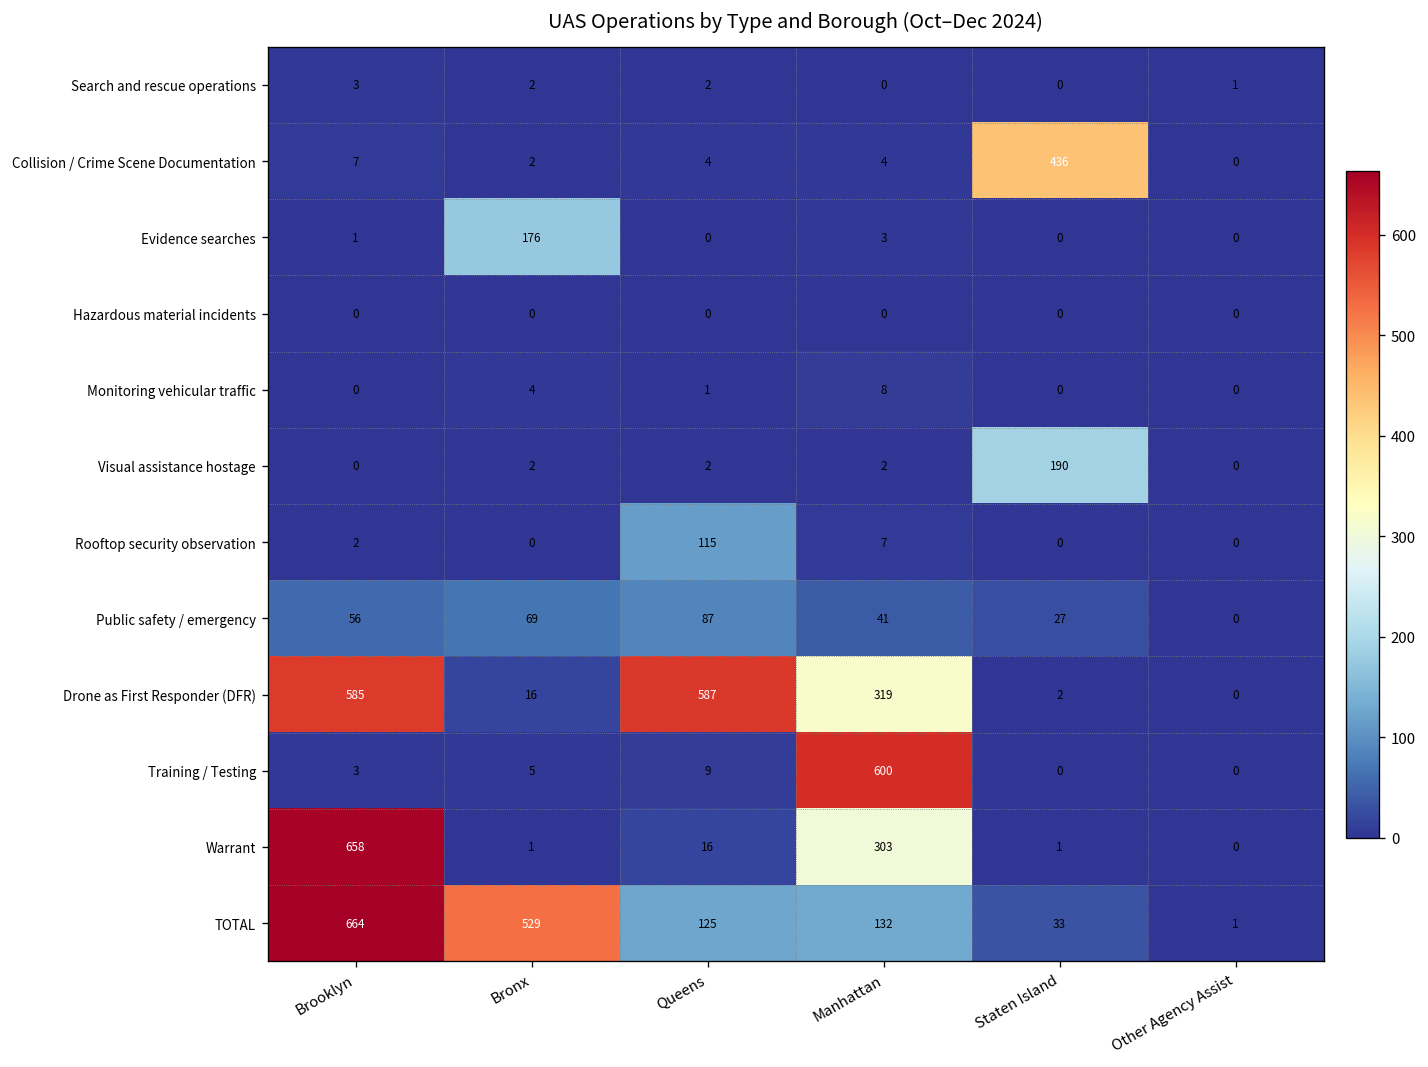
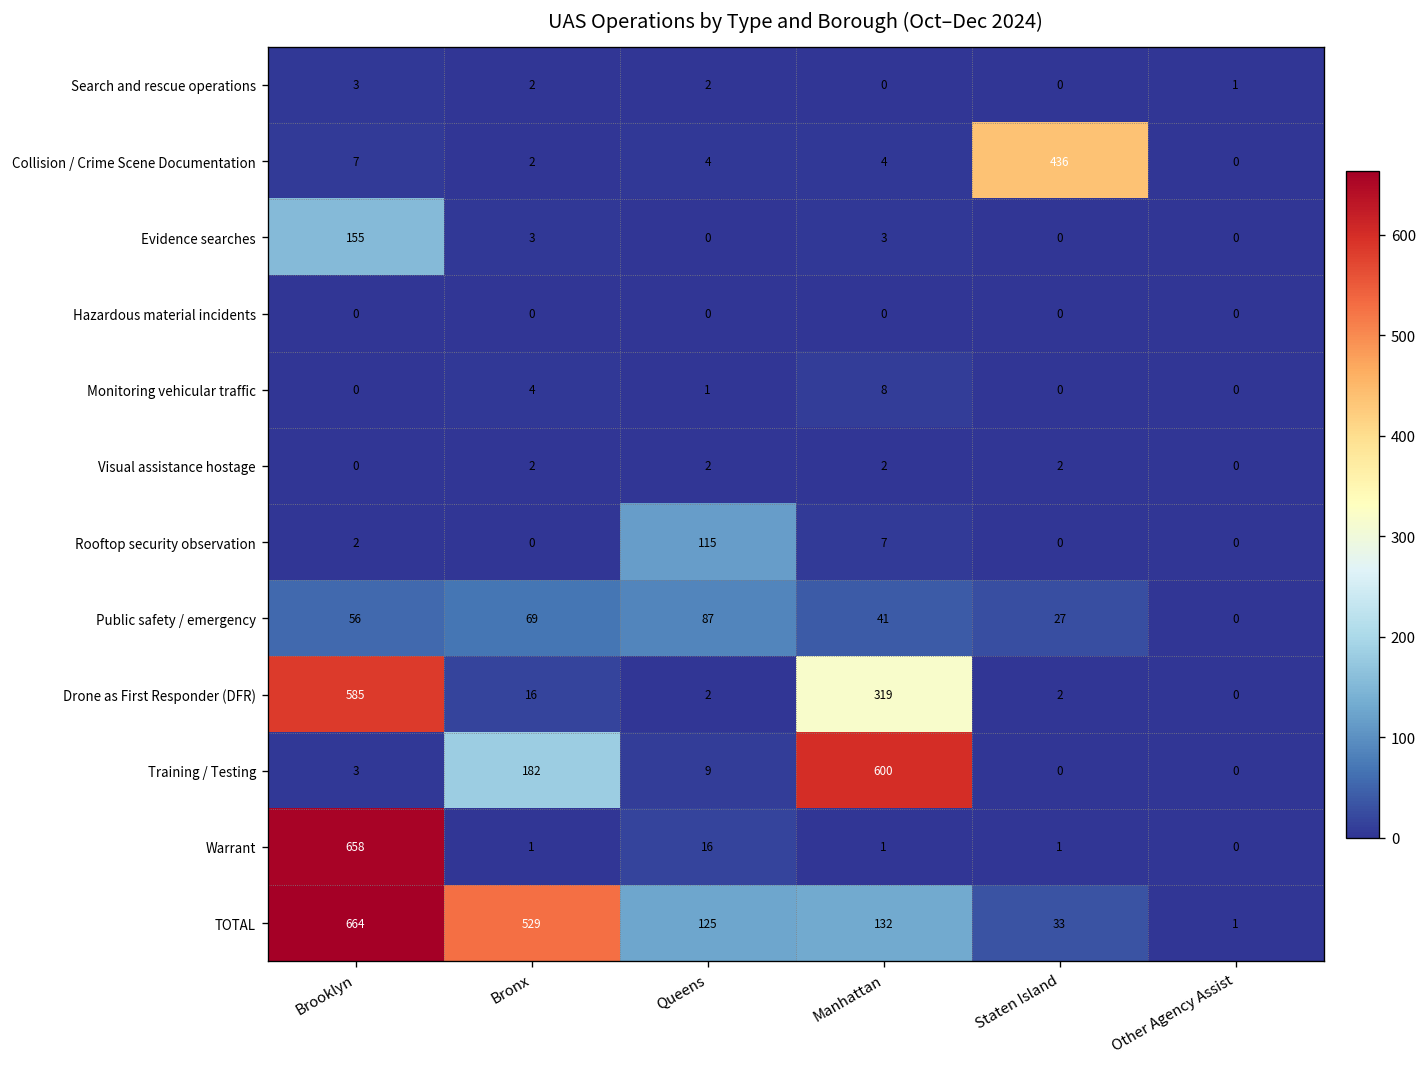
Evidence searches, Brooklyn: 1 -> 155
Evidence searches, Bronx: 176 -> 3
Visual assistance hostage, Staten Island: 190 -> 2
Drone as First Responder (DFR), Queens: 587 -> 2
Training / Testing, Bronx: 5 -> 182
Warrant, Manhattan: 303 -> 1
